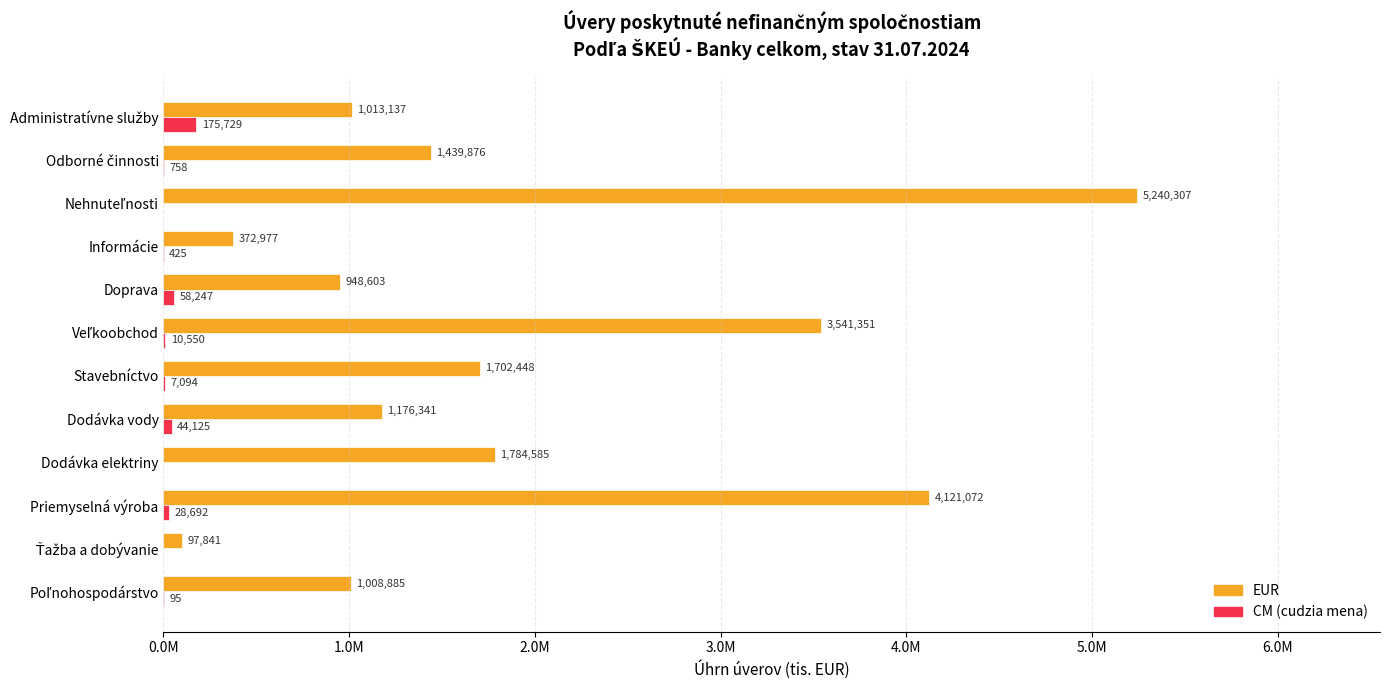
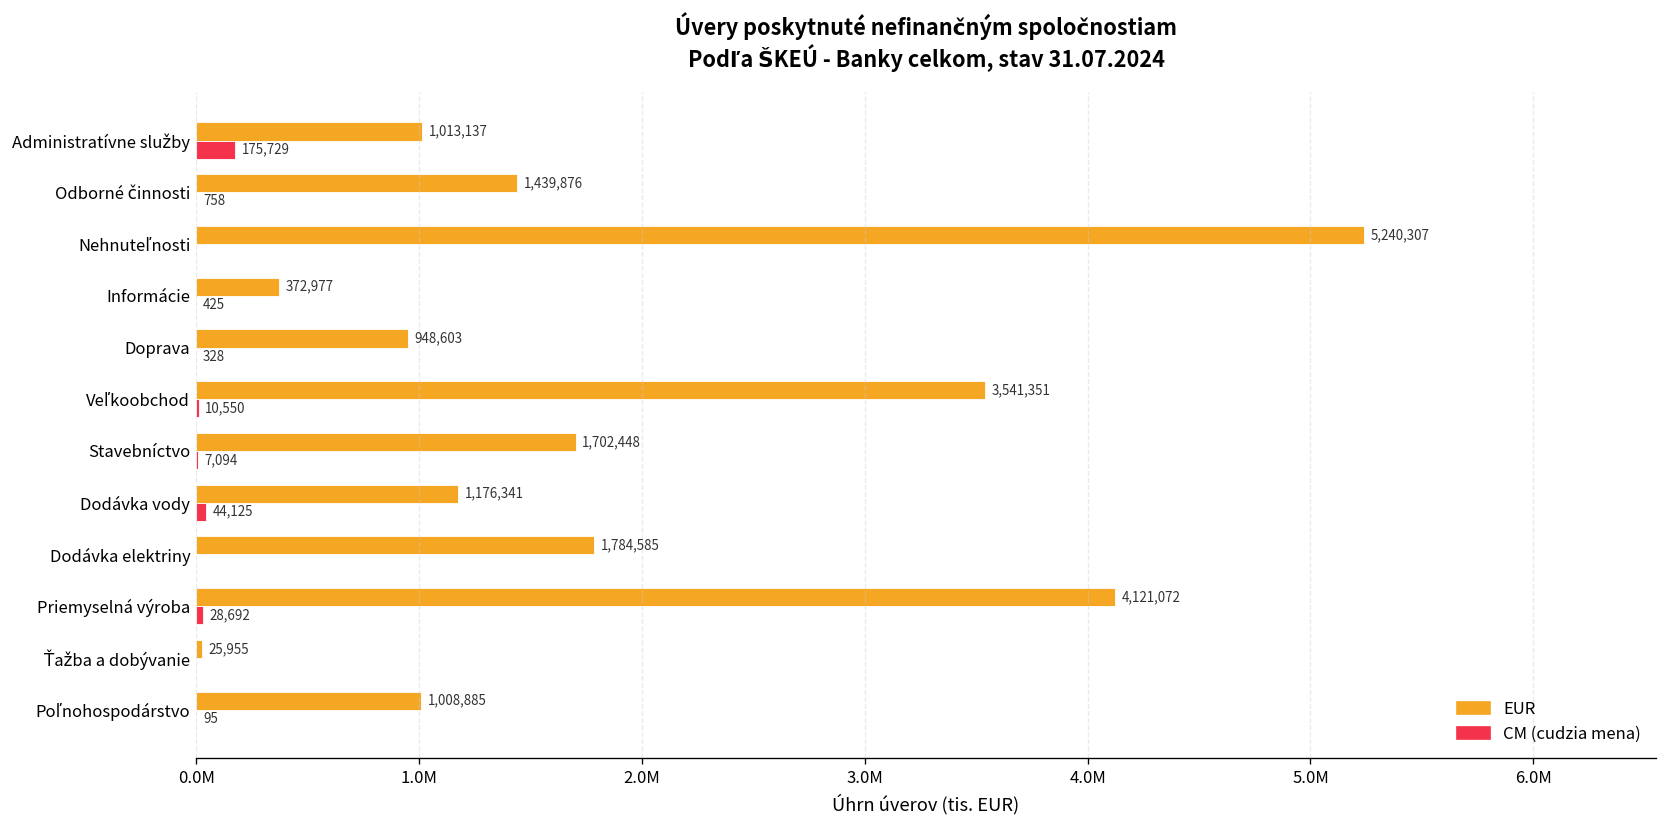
CM (cudzia mena), Doprava: 58,247 -> 328
EUR, Ťažba a dobývanie: 97,841 -> 25,955
